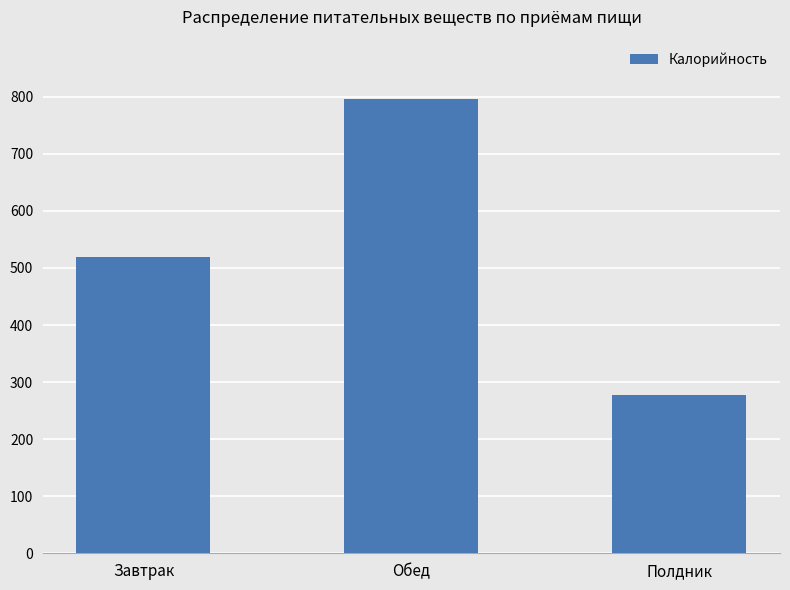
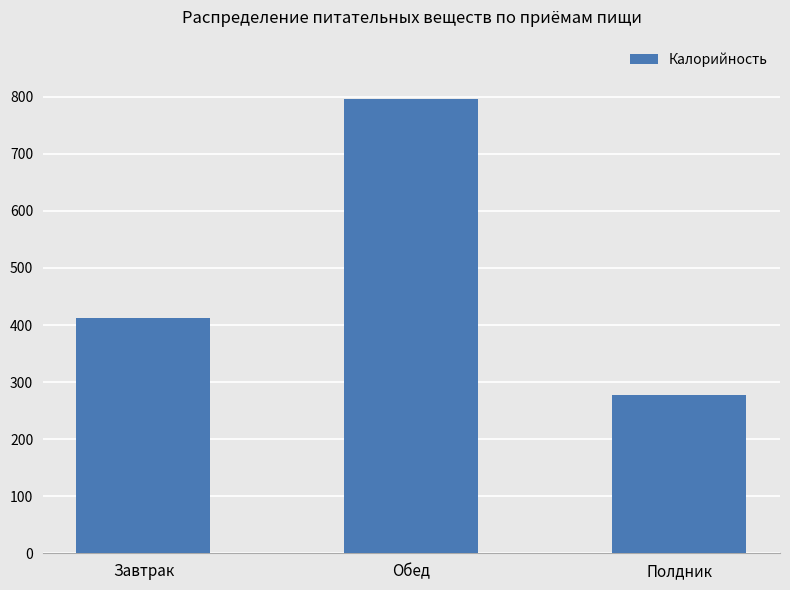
Завтрак: 520 -> 410
